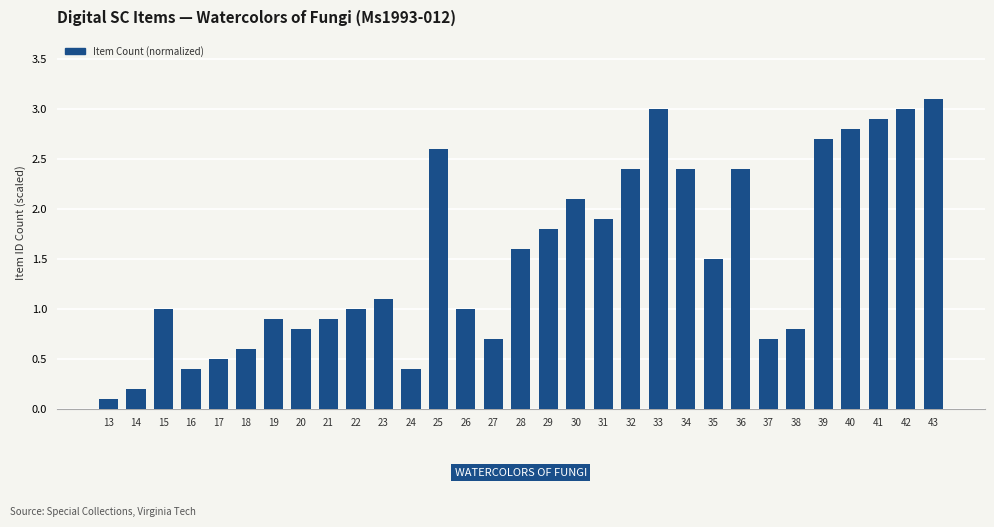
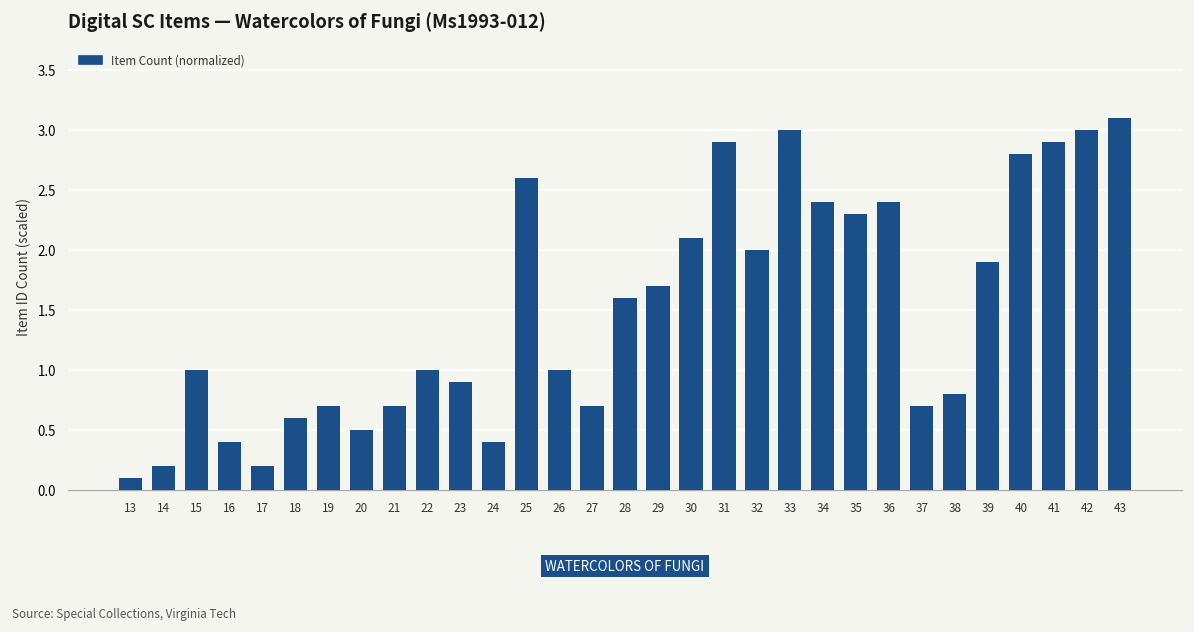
17: 0.5 -> 0.2
19: 0.9 -> 0.7
20: 0.8 -> 0.5
21: 0.9 -> 0.7
23: 1.1 -> 0.9
29: 1.8 -> 1.7
31: 1.9 -> 2.9
32: 2.4 -> 2.0
35: 1.5 -> 2.3
39: 2.7 -> 1.9
